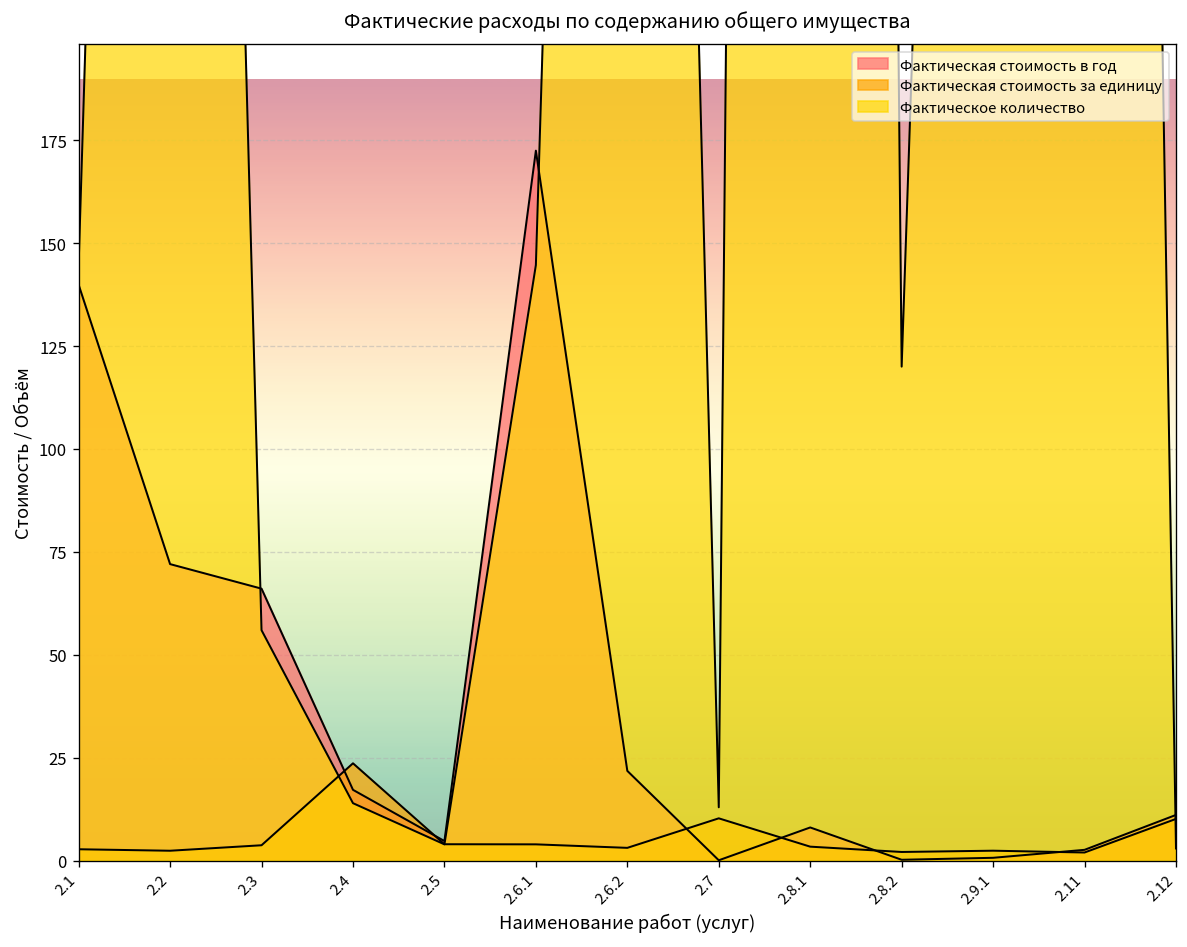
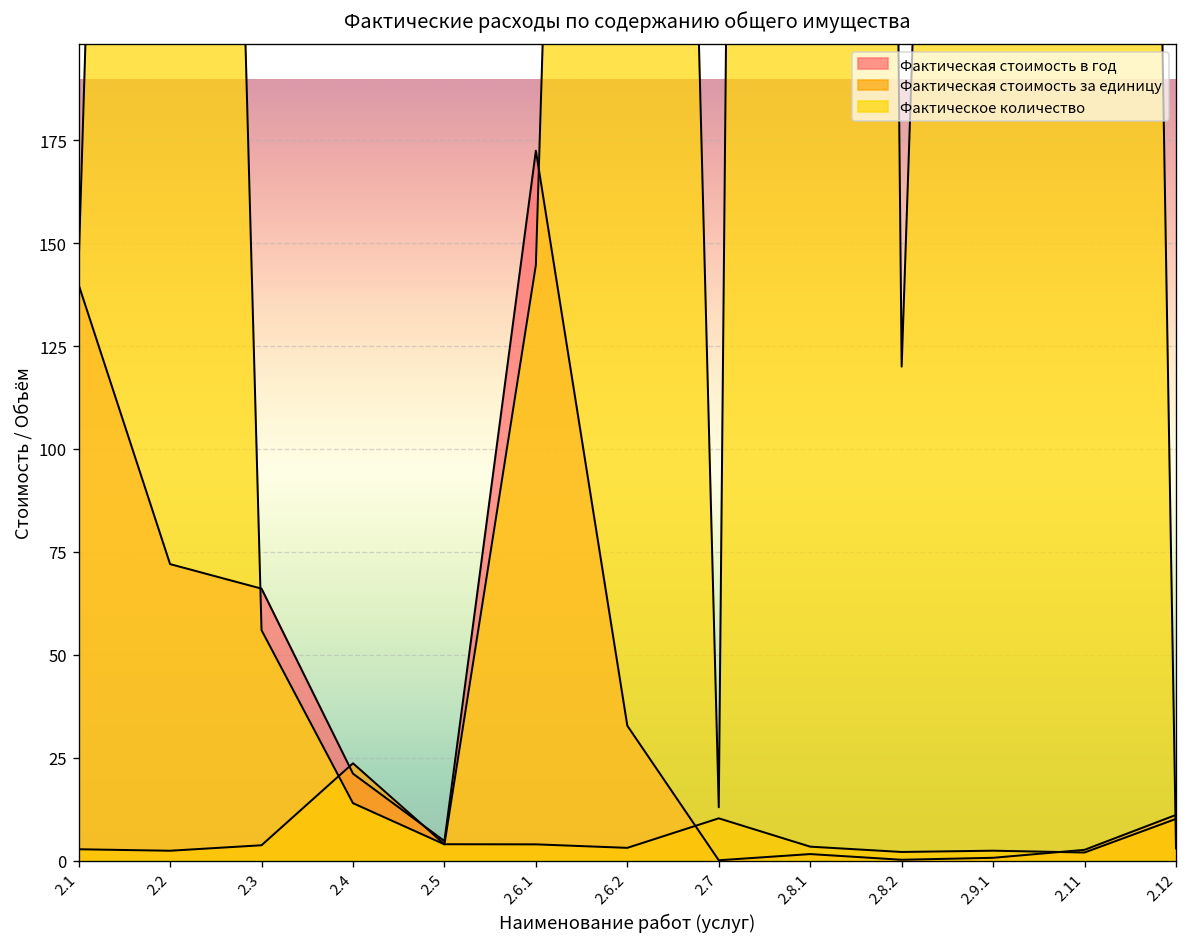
Фактическая стоимость в год, 2.4: 17 -> 21
Фактическая стоимость в год, 2.6.2: 22 -> 33
Фактическая стоимость в год, 2.8.1: 8 -> 2
